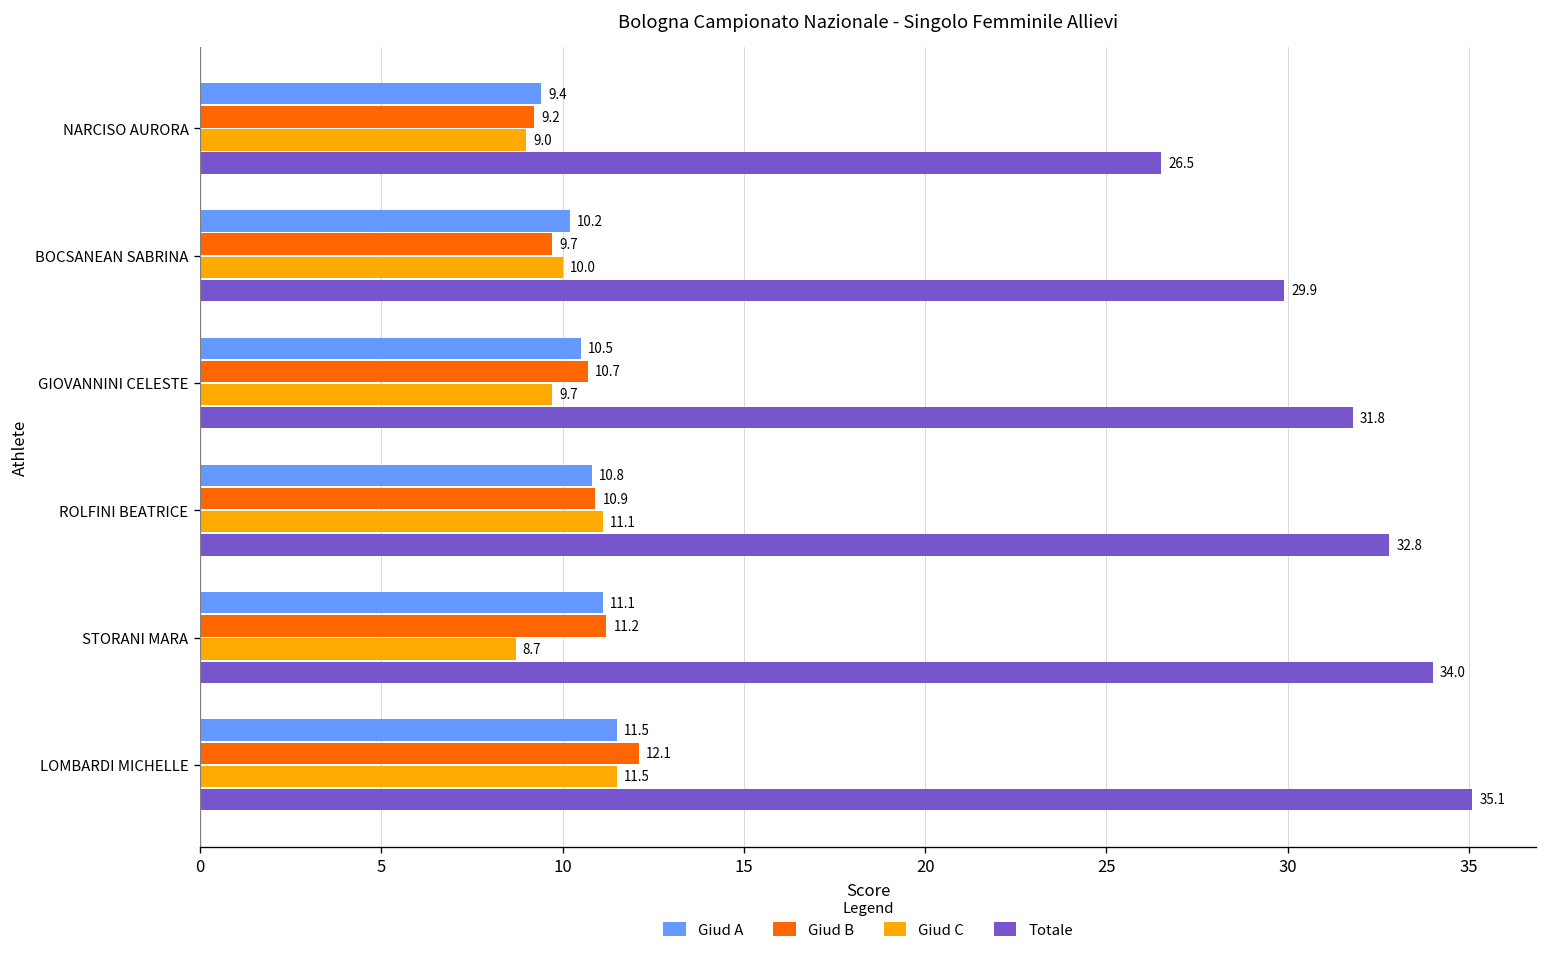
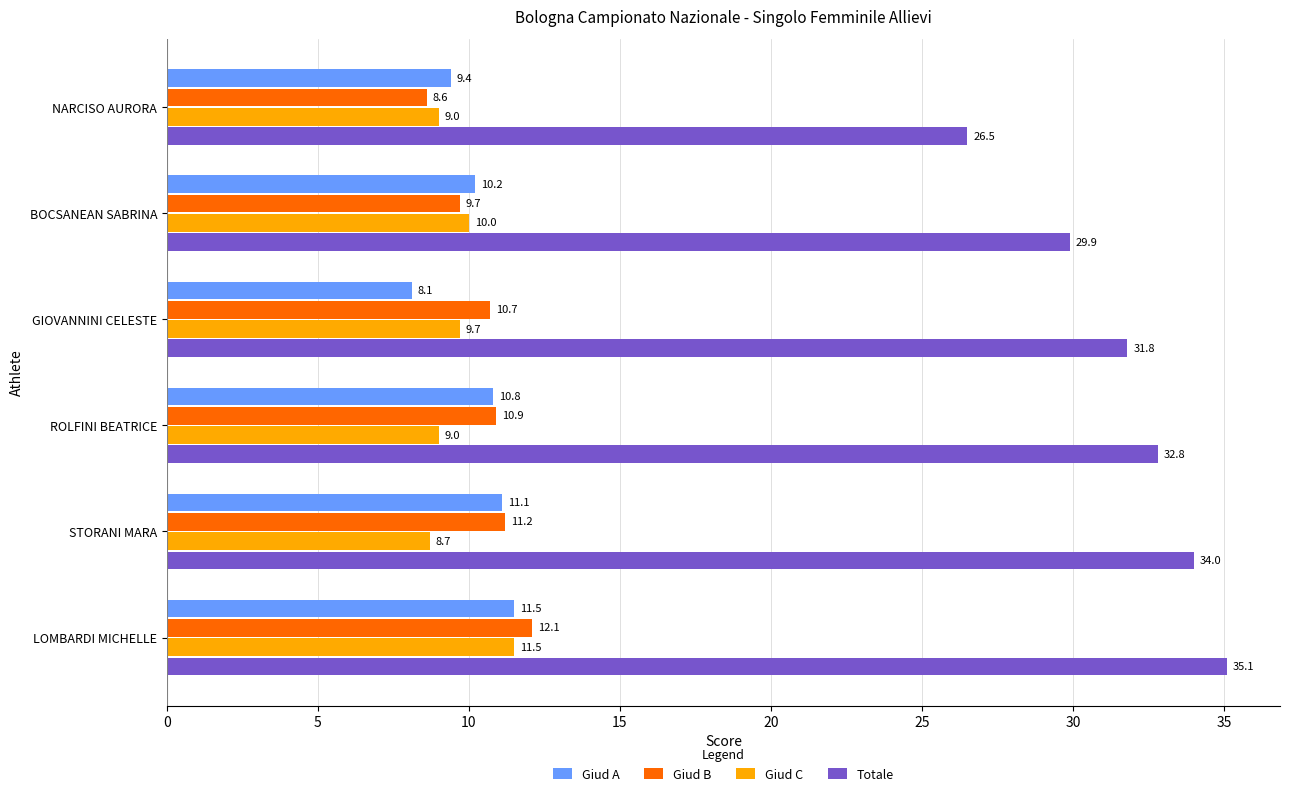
Giud B, NARCISO AURORA: 9.2 -> 8.6
Giud A, GIOVANNINI CELESTE: 10.5 -> 8.1
Giud C, ROLFINI BEATRICE: 11.1 -> 9.0
